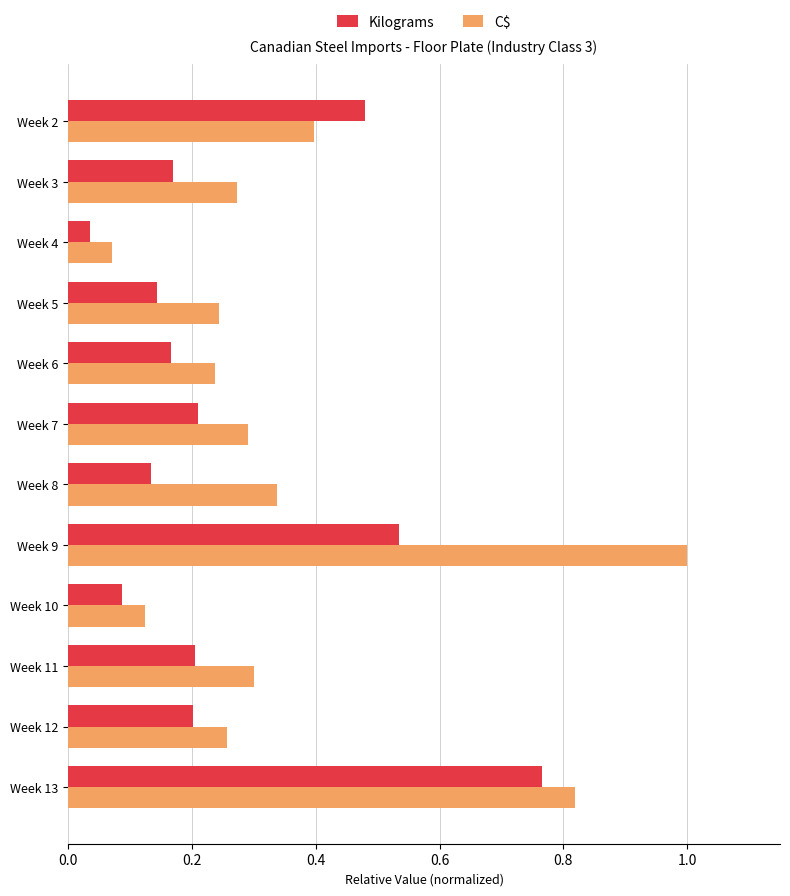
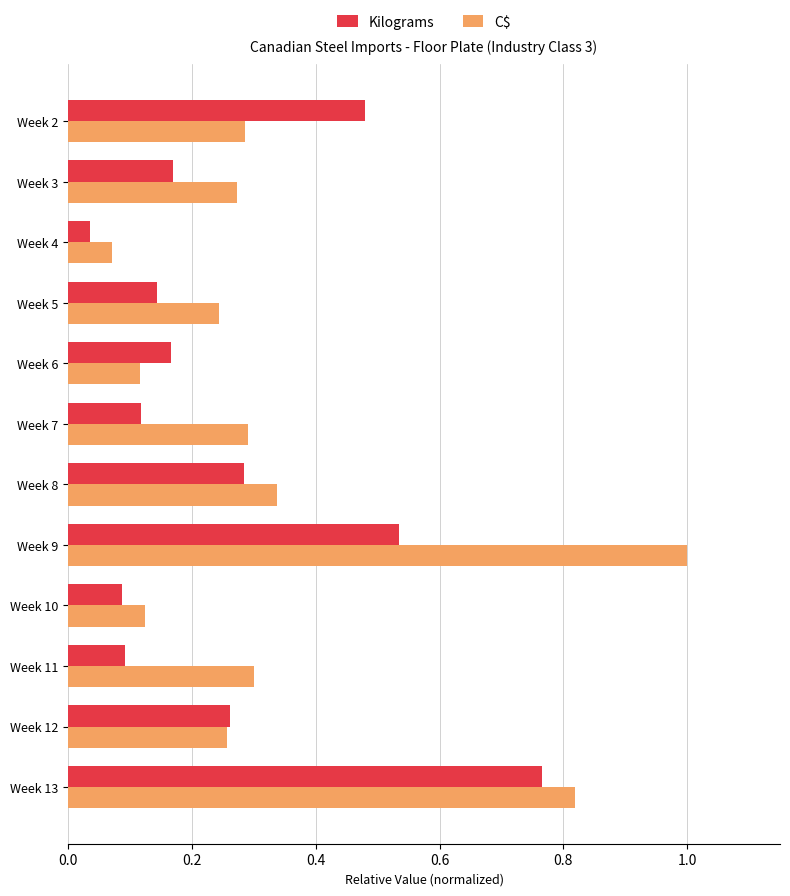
C$, Week 2: 0.40 -> 0.29
C$, Week 6: 0.24 -> 0.12
Kilograms, Week 7: 0.21 -> 0.12
Kilograms, Week 8: 0.13 -> 0.28
Kilograms, Week 11: 0.21 -> 0.09
Kilograms, Week 12: 0.20 -> 0.26
